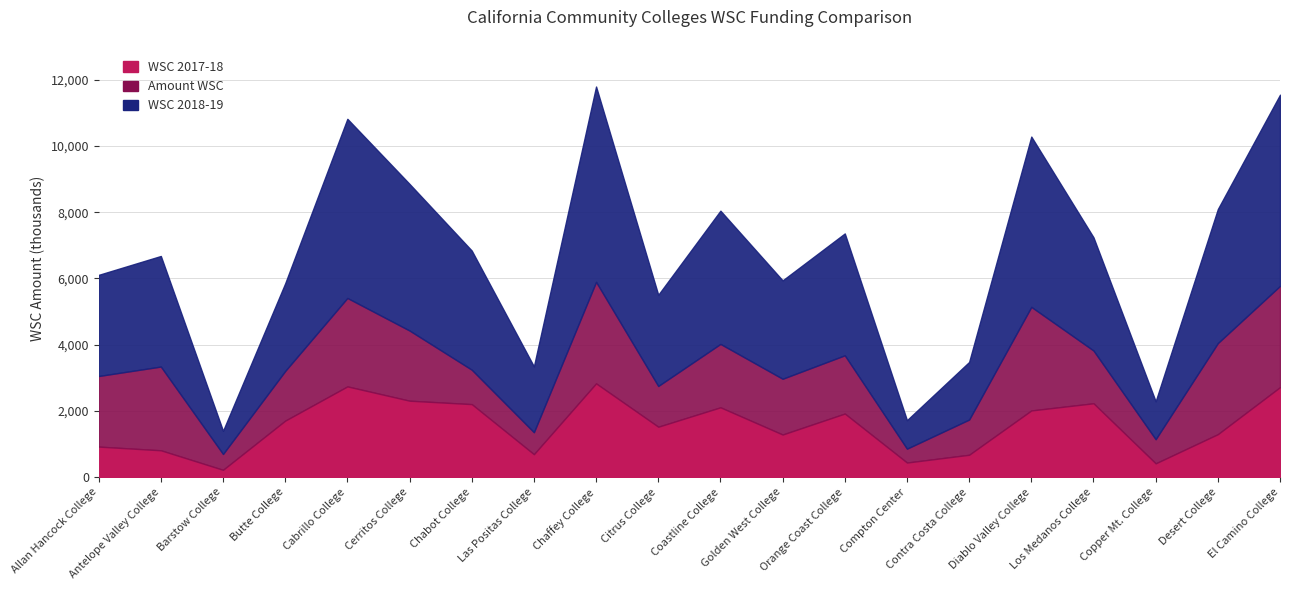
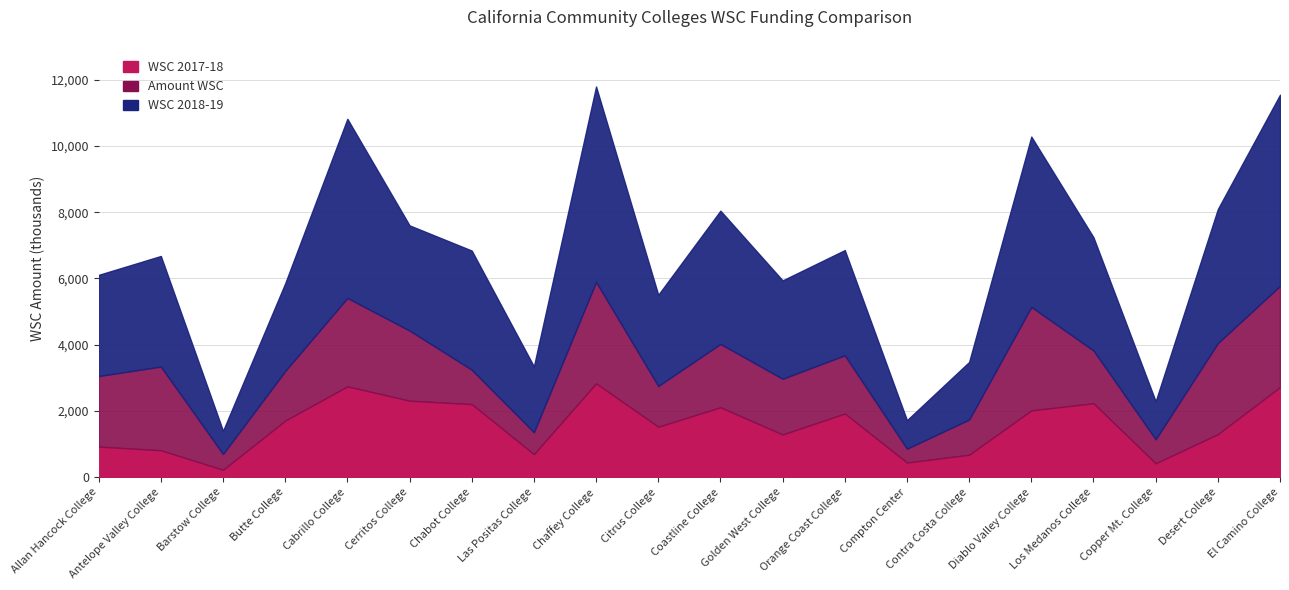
WSC 2018-19, Cerritos College: 4,400 -> 3,200
WSC 2018-19, Orange Coast College: 3,700 -> 3,200
